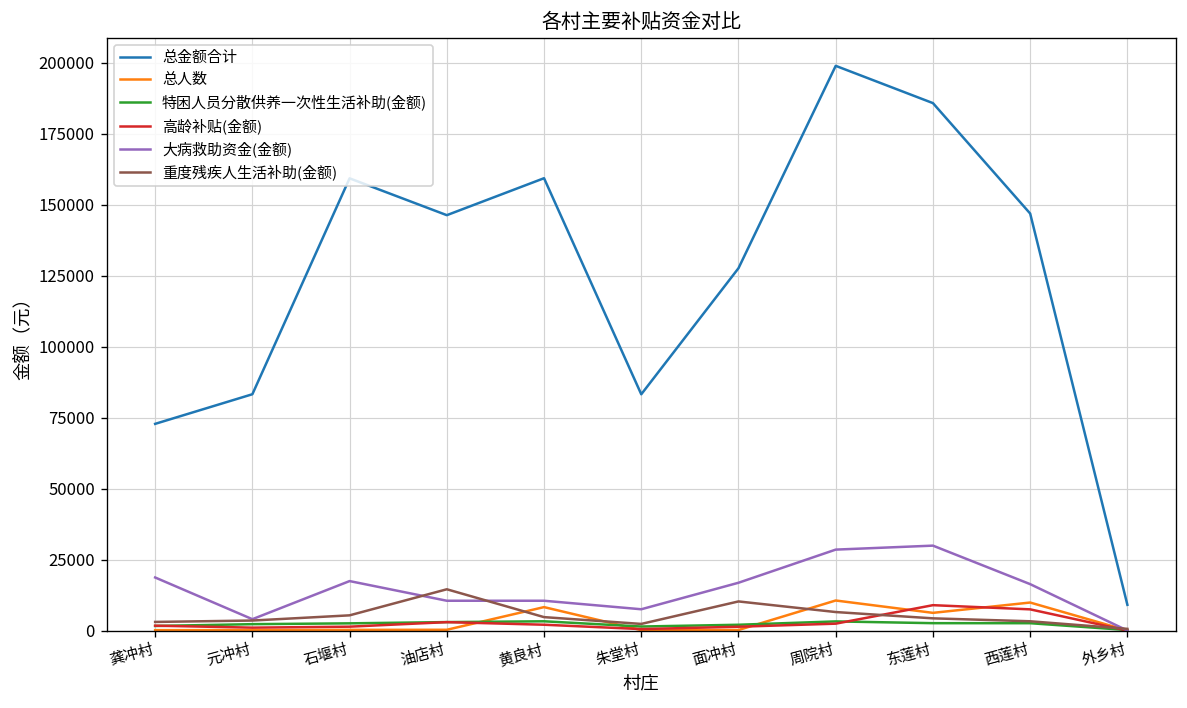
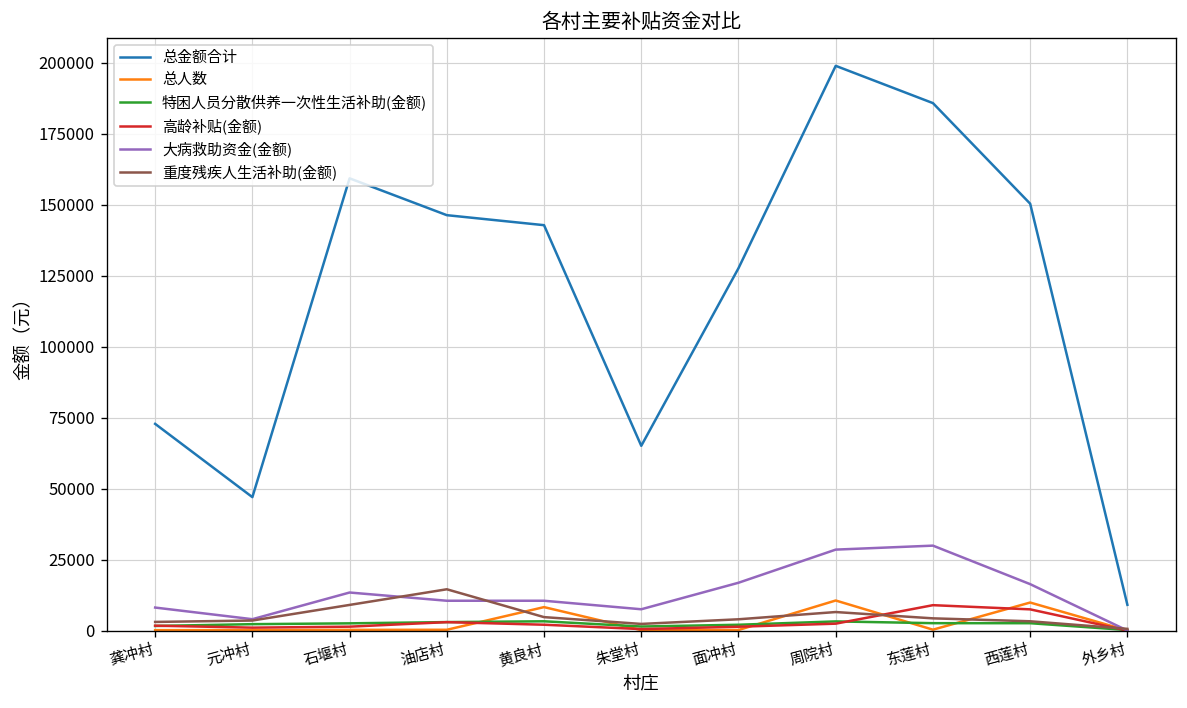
大病救助资金(金额), 龚冲村: 19000 -> 8000
总金额合计, 元冲村: 83000 -> 47000
大病救助资金(金额), 石堰村: 17000 -> 13000
重度残疾人生活补助(金额), 石堰村: 5000 -> 9000
总金额合计, 黄良村: 159000 -> 143000
总金额合计, 朱堂村: 83000 -> 65000
重度残疾人生活补助(金额), 面冲村: 10000 -> 4000
总人数, 东莲村: 6000 -> 0
总金额合计, 西莲村: 147000 -> 150000
